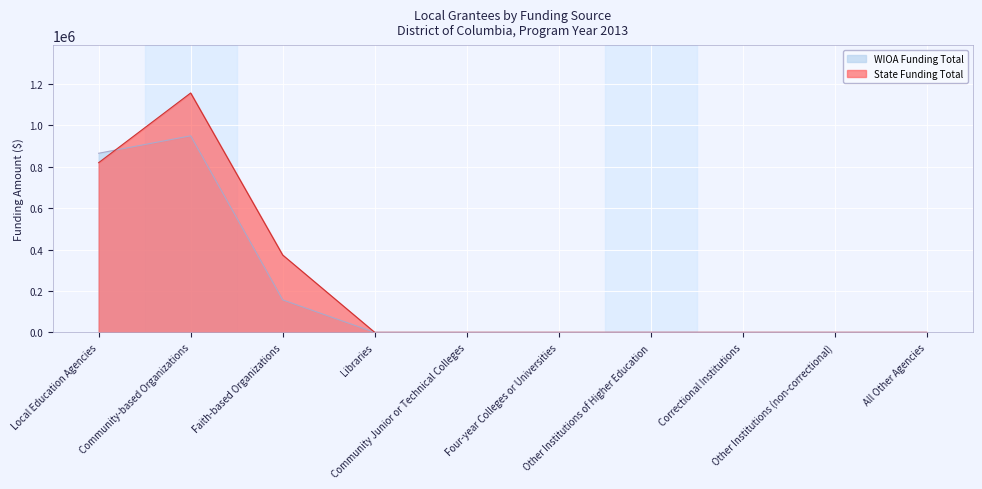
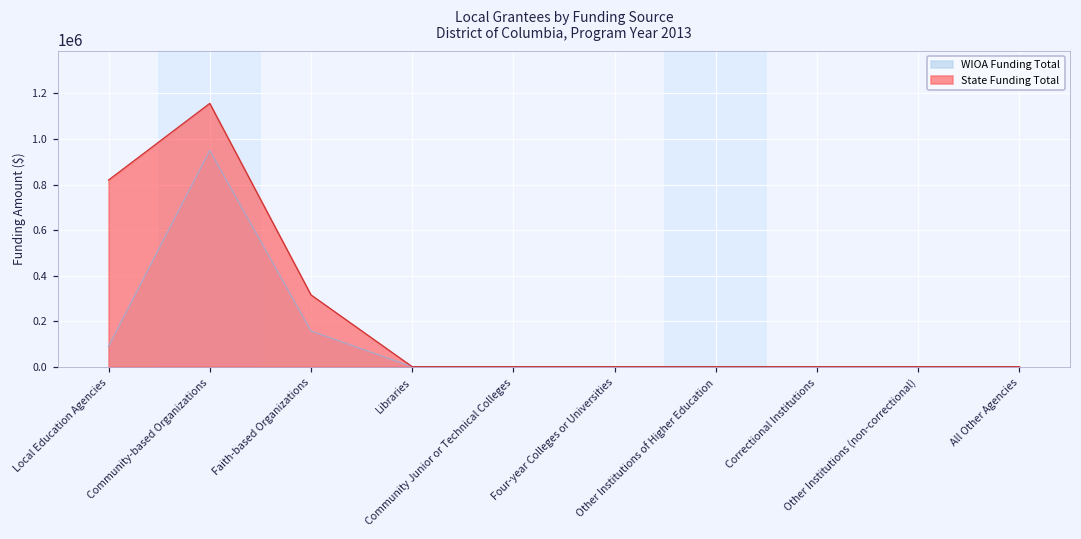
WIOA Funding Total, Local Education Agencies: 870000 -> 90000
State Funding Total, Faith-based Organizations: 370000 -> 320000
